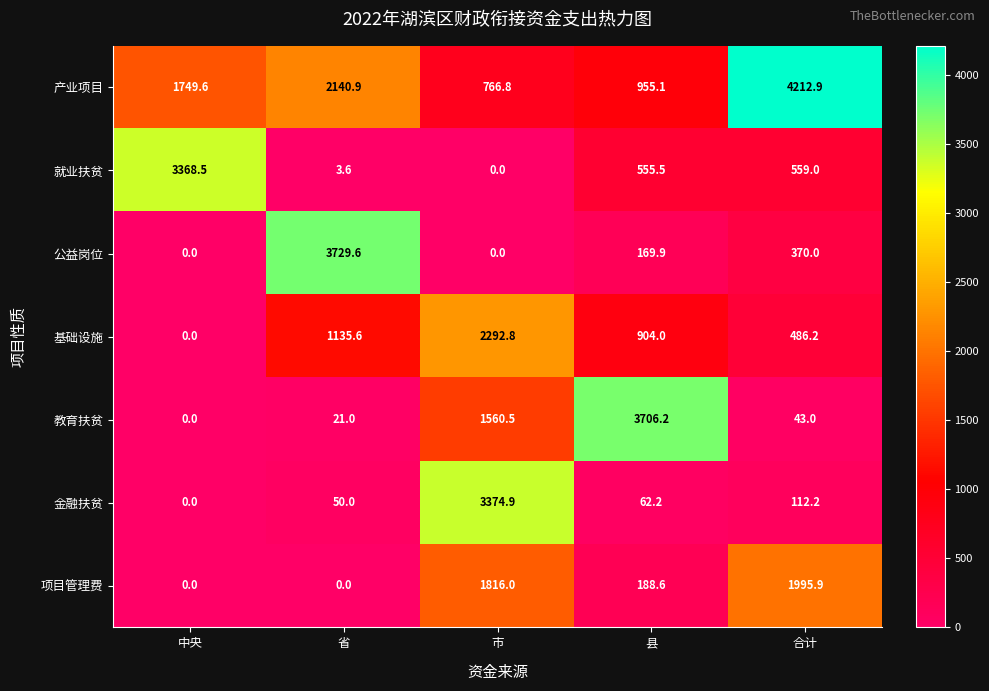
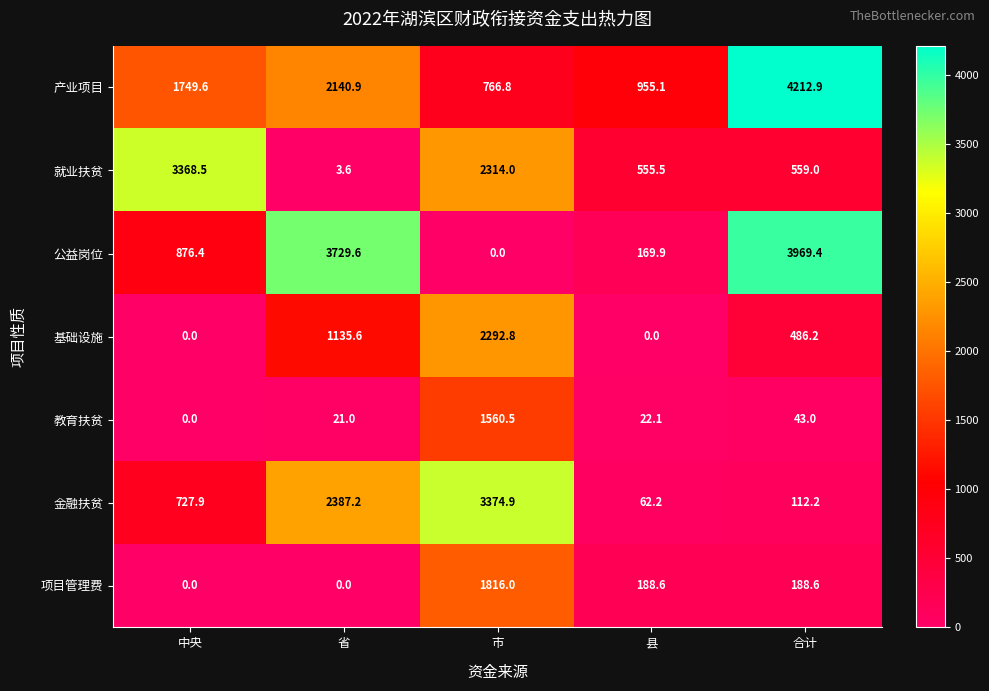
就业扶贫, 市: 0.0 -> 2314.0
公益岗位, 中央: 0.0 -> 876.4
公益岗位, 合计: 370.0 -> 3969.4
基础设施, 县: 904.0 -> 0.0
教育扶贫, 县: 3706.2 -> 22.1
金融扶贫, 中央: 0.0 -> 727.9
金融扶贫, 省: 50.0 -> 2387.2
项目管理费, 合计: 1995.9 -> 188.6
